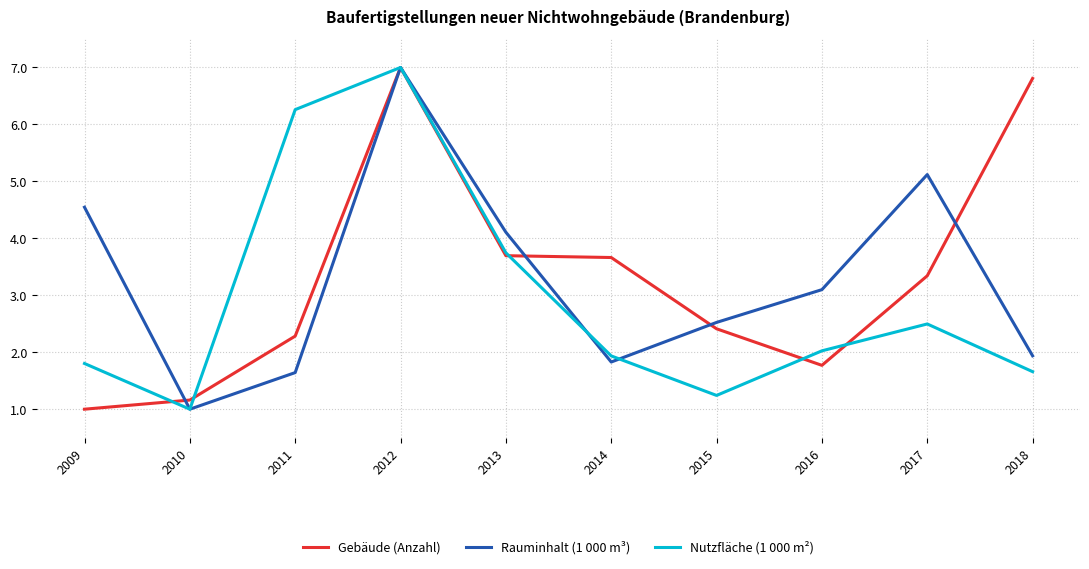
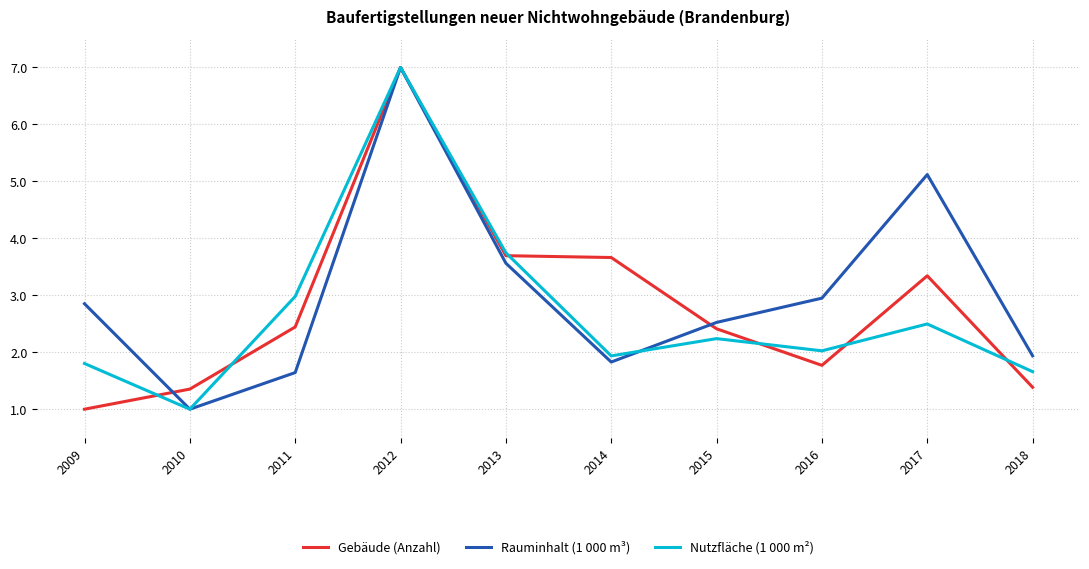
Rauminhalt (1 000 m³), 2009: 4.5 -> 2.9
Gebäude (Anzahl), 2010: 1.2 -> 1.4
Gebäude (Anzahl), 2011: 2.3 -> 2.4
Nutzfläche (1 000 m²), 2011: 6.3 -> 3.0
Rauminhalt (1 000 m³), 2013: 4.1 -> 3.6
Nutzfläche (1 000 m²), 2015: 1.2 -> 2.2
Rauminhalt (1 000 m³), 2016: 3.1 -> 2.9
Gebäude (Anzahl), 2018: 6.8 -> 1.4
